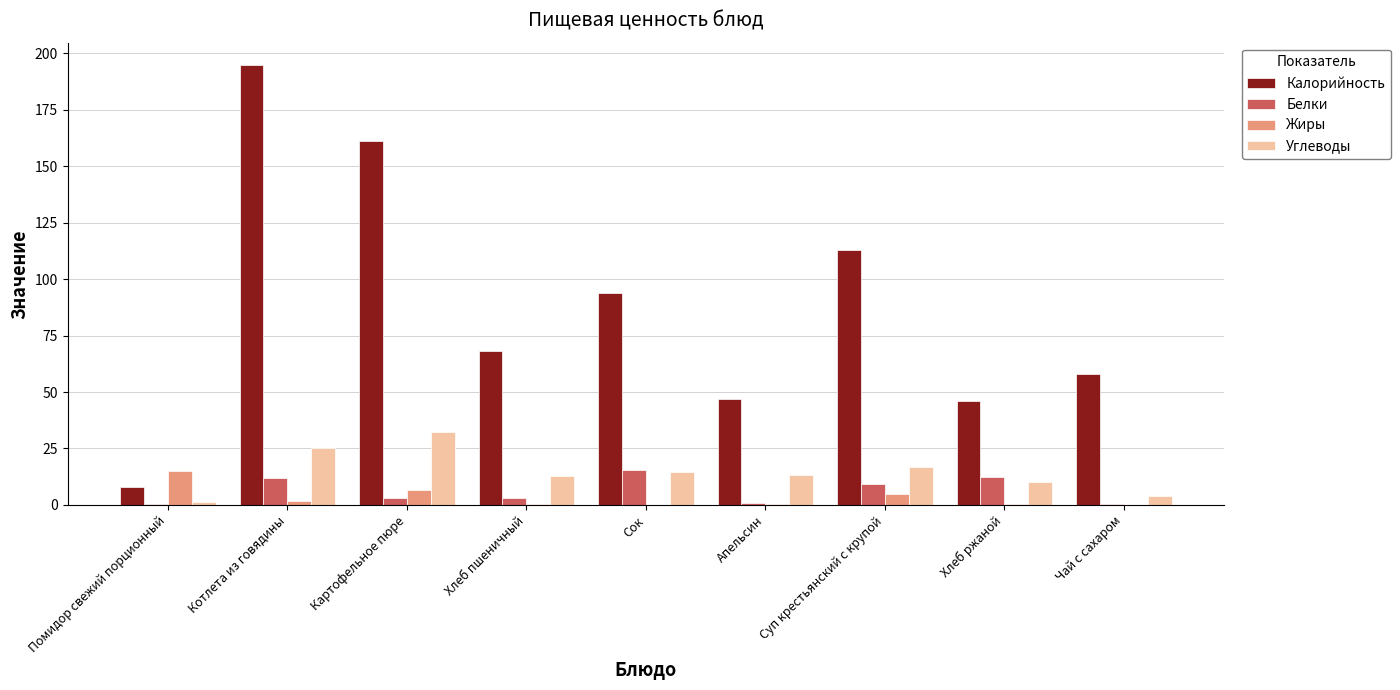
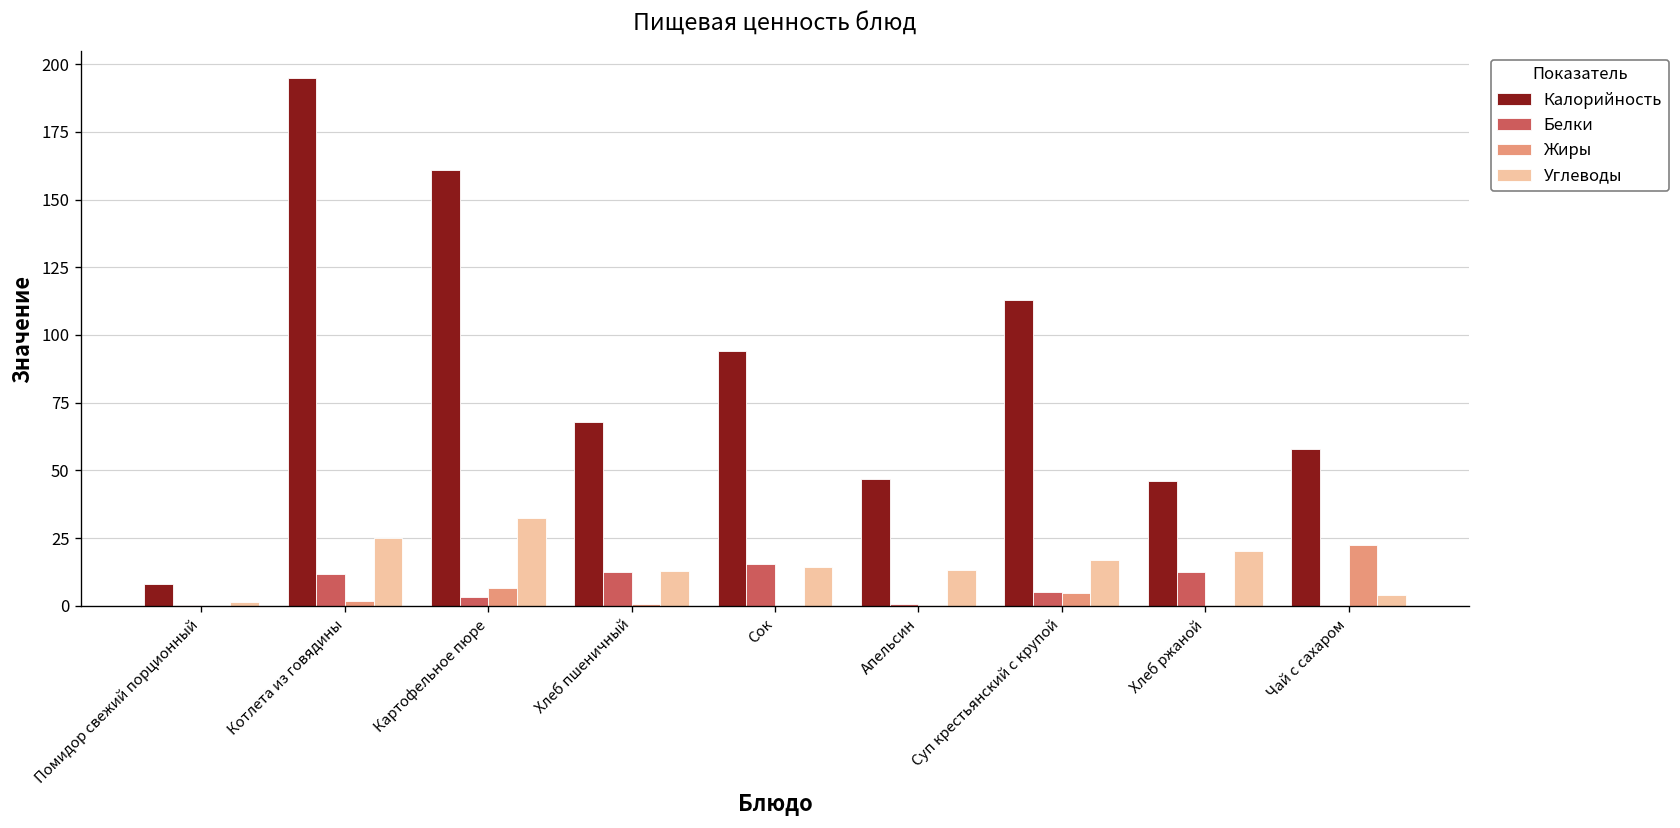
Жиры, Помидор свежий порционный: 15 -> 0
Белки, Хлеб пшеничный: 3 -> 12
Белки, Суп крестьянский с крупой: 9 -> 5
Углеводы, Хлеб ржаной: 10 -> 20
Жиры, Чай с сахаром: 0 -> 23
